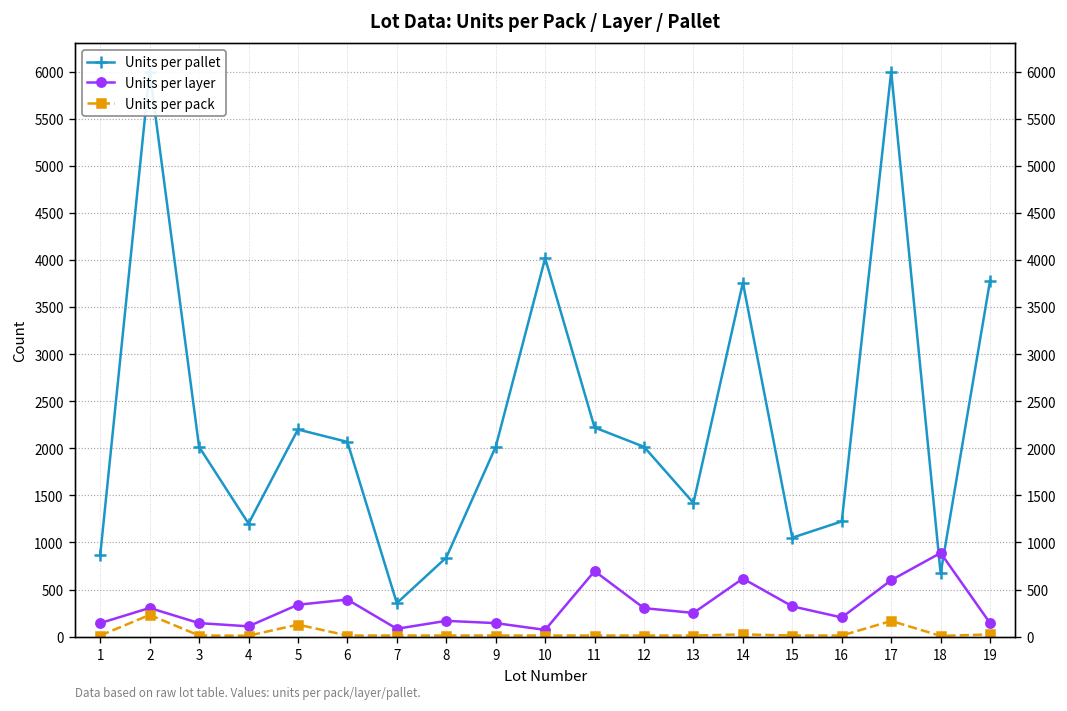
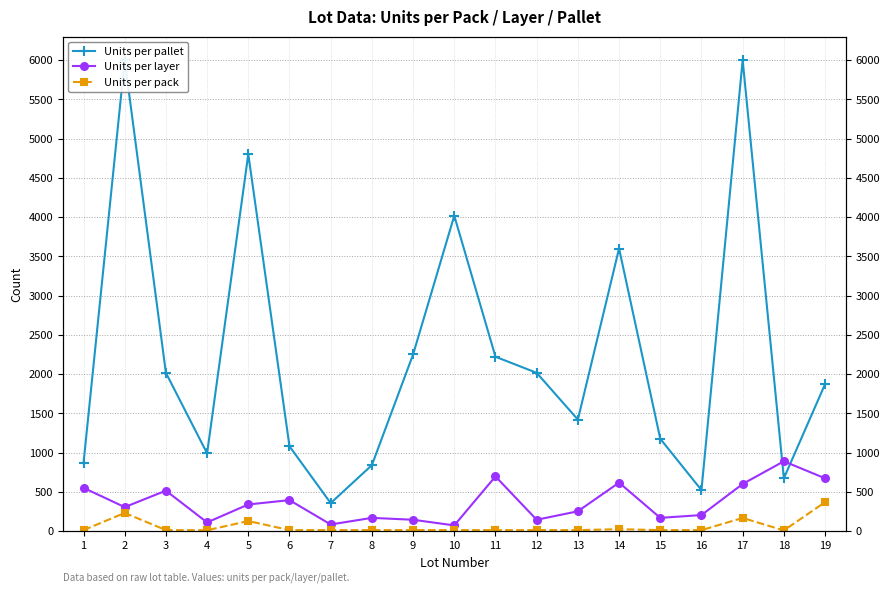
Units per layer, 1: 100 -> 600
Units per layer, 3: 100 -> 500
Units per pallet, 4: 1200 -> 1000
Units per pallet, 5: 2200 -> 4800
Units per pallet, 6: 2100 -> 1100
Units per pallet, 9: 2000 -> 2300
Units per layer, 12: 300 -> 100
Units per pallet, 14: 3800 -> 3600
Units per pallet, 15: 1100 -> 1200
Units per layer, 15: 300 -> 200
Units per pallet, 16: 1200 -> 500
Units per pallet, 19: 3800 -> 1900
Units per layer, 19: 100 -> 700
Units per pack, 19: 0 -> 400
